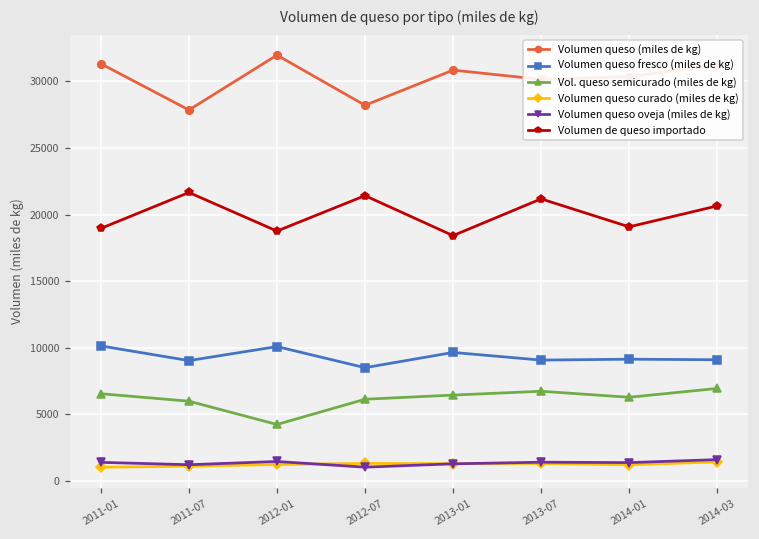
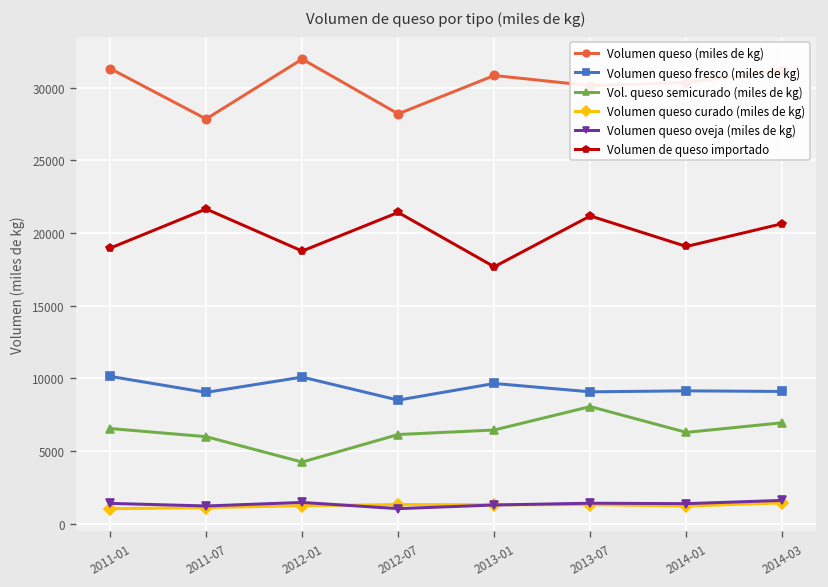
Volumen de queso importado, 2013-01: 18400 -> 17700
Vol. queso semicurado (miles de kg), 2013-07: 6700 -> 8100
